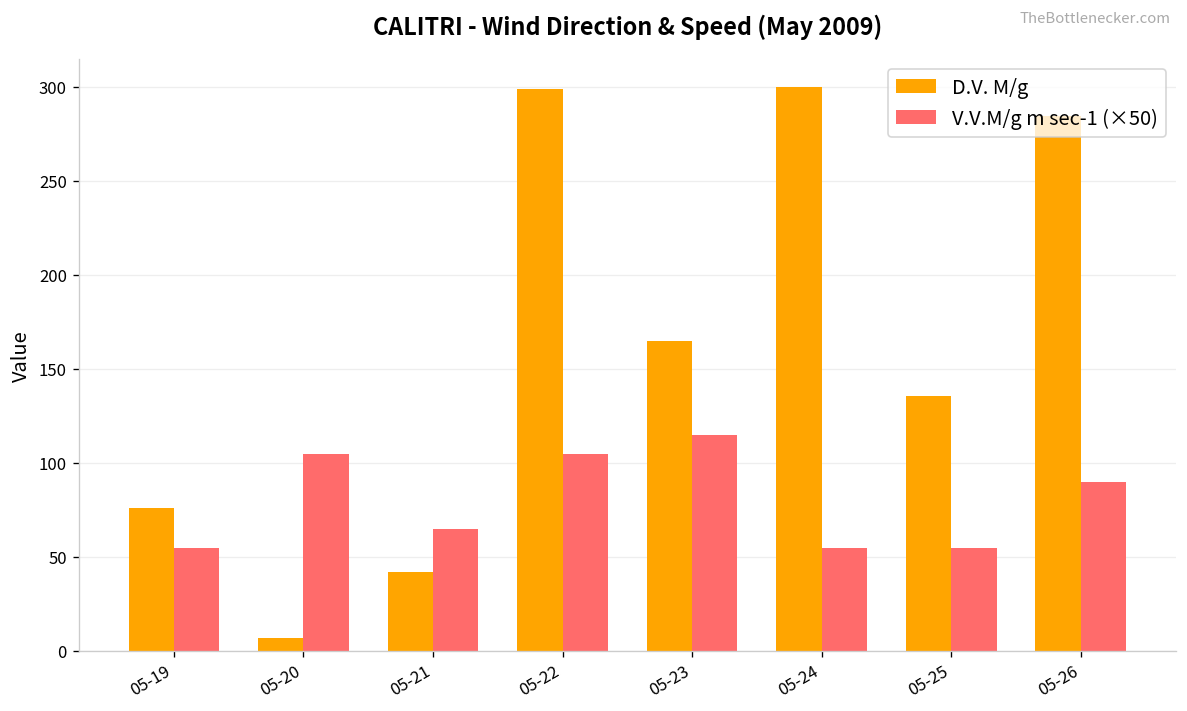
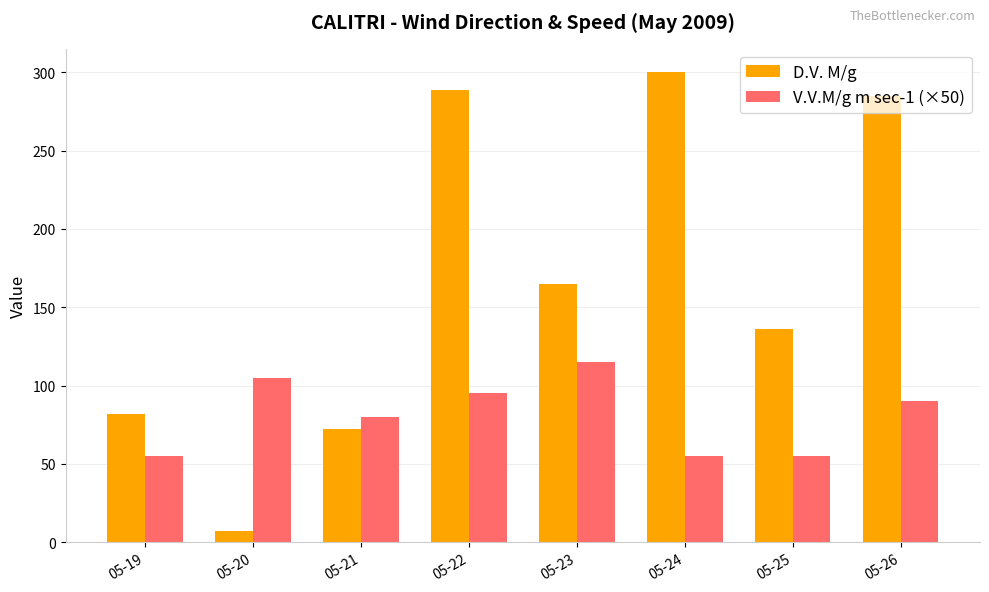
D.V. M/g, 05-19: 76 -> 82
D.V. M/g, 05-21: 42 -> 72
V.V.M/g m sec-1 (×50), 05-21: 65 -> 80
D.V. M/g, 05-22: 299 -> 289
V.V.M/g m sec-1 (×50), 05-22: 105 -> 95
